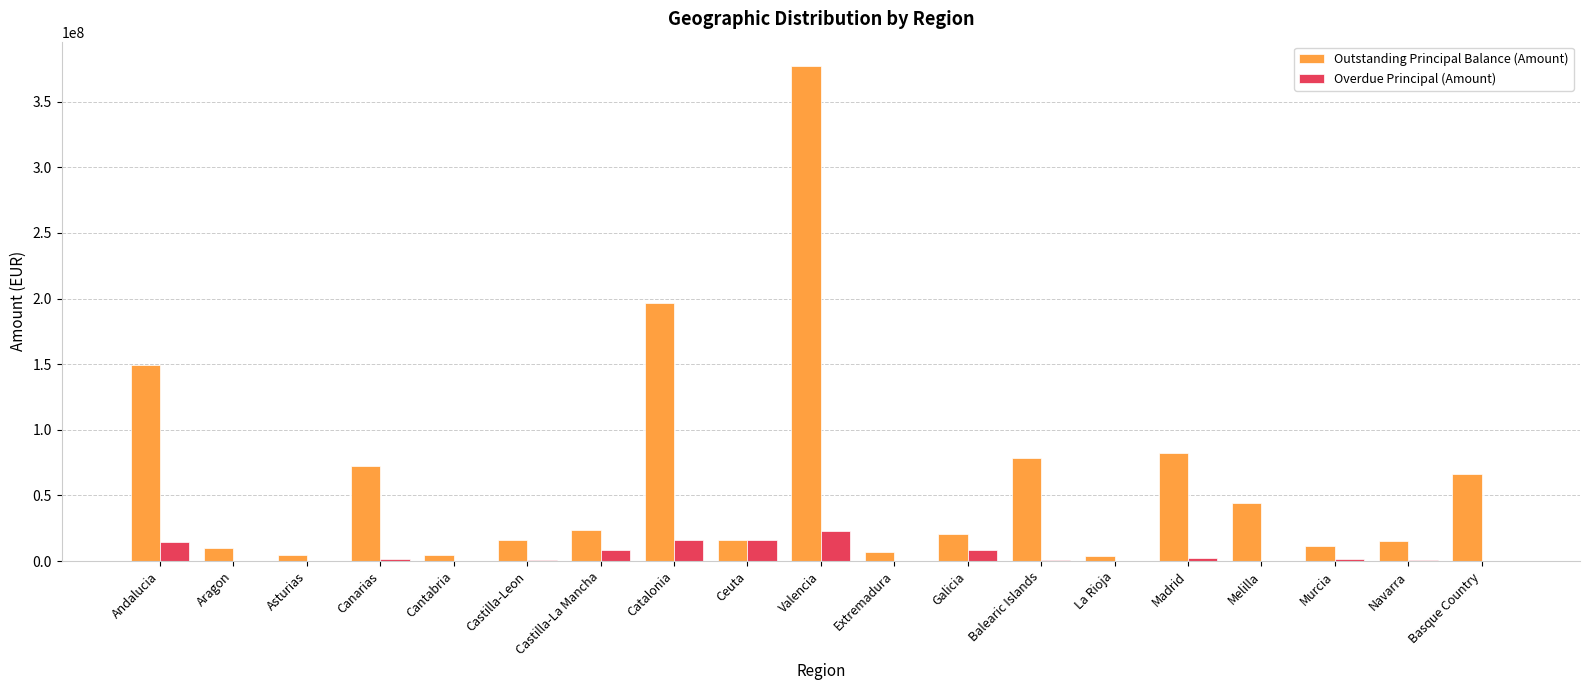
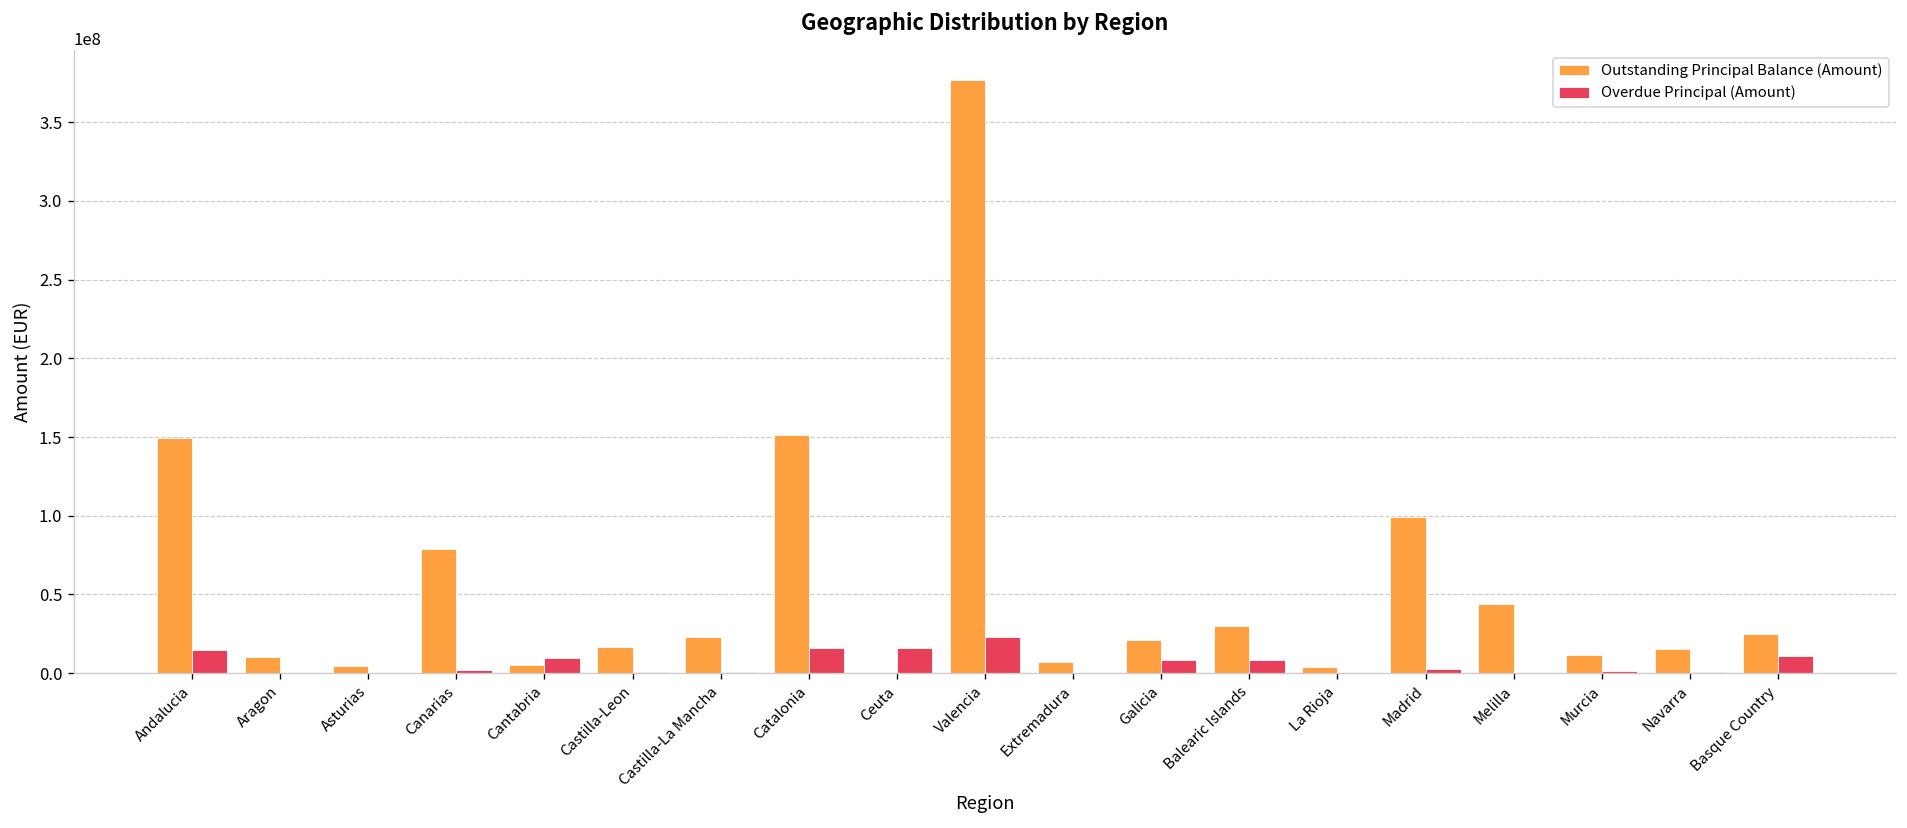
Outstanding Principal Balance (Amount), Canarias: 72000000 -> 79000000
Overdue Principal (Amount), Cantabria: 0 -> 10000000
Overdue Principal (Amount), Castilla-La Mancha: 8000000 -> 0
Outstanding Principal Balance (Amount), Catalonia: 197000000 -> 151000000
Outstanding Principal Balance (Amount), Ceuta: 16000000 -> 0
Outstanding Principal Balance (Amount), Balearic Islands: 79000000 -> 30000000
Overdue Principal (Amount), Balearic Islands: 1000000 -> 8000000
Outstanding Principal Balance (Amount), Madrid: 82000000 -> 99000000
Outstanding Principal Balance (Amount), Basque Country: 67000000 -> 25000000
Overdue Principal (Amount), Basque Country: 0 -> 11000000
